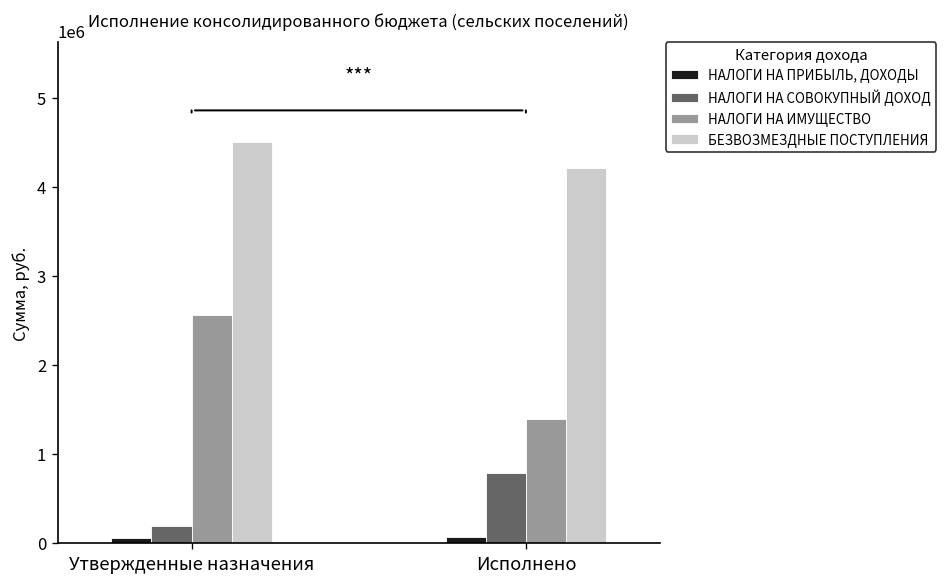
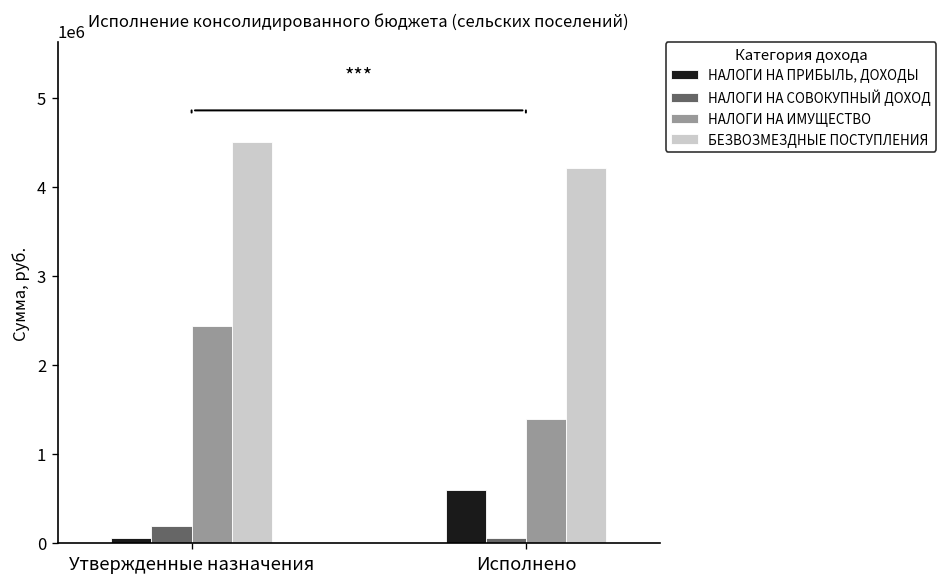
НАЛОГИ НА ИМУЩЕСТВО, Утвержденные назначения: 2600000 -> 2400000
НАЛОГИ НА ПРИБЫЛЬ, ДОХОДЫ, Исполнено: 100000 -> 600000
НАЛОГИ НА СОВОКУПНЫЙ ДОХОД, Исполнено: 800000 -> 100000
